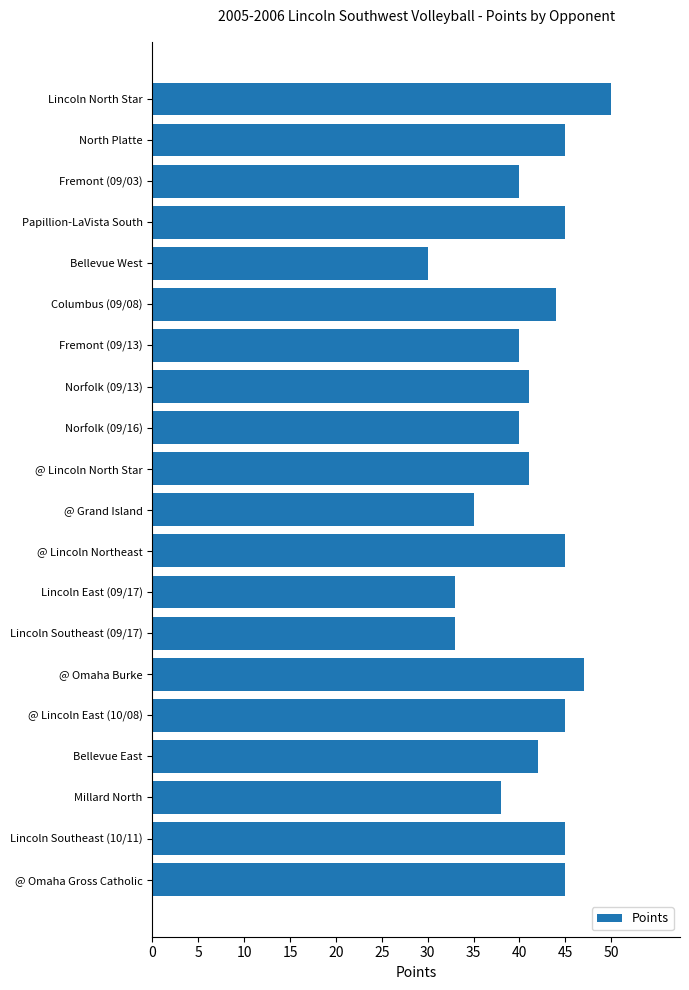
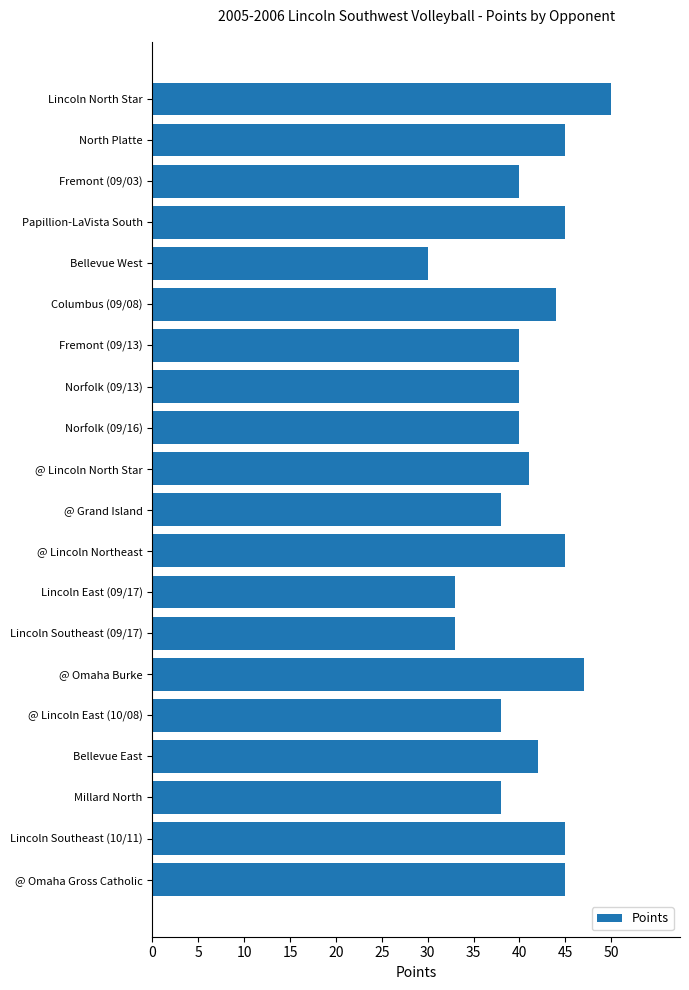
Norfolk (09/13): 41 -> 40
@ Grand Island: 35 -> 38
@ Lincoln East (10/08): 45 -> 38
